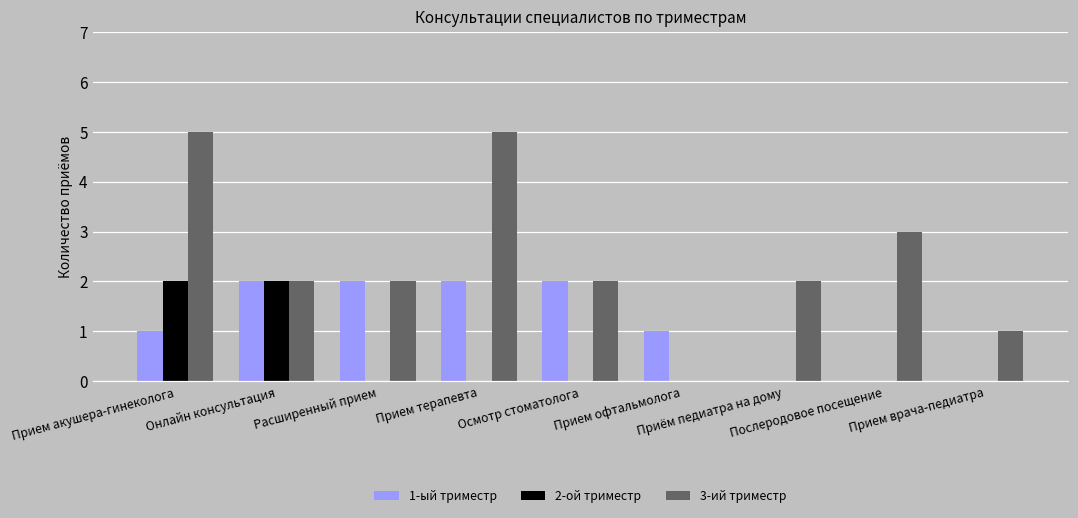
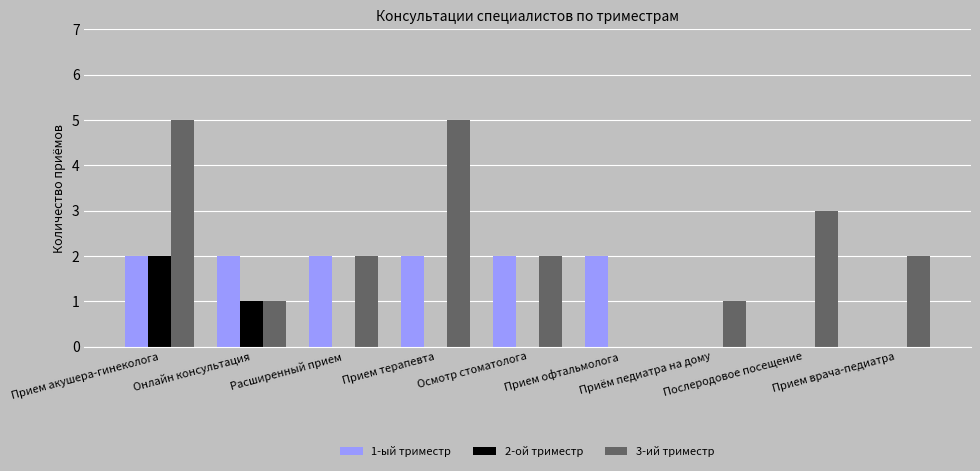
1-ый триместр, Прием акушера-гинеколога: 1 -> 2
2-ой триместр, Онлайн консультация: 2 -> 1
3-ий триместр, Онлайн консультация: 2 -> 1
1-ый триместр, Прием офтальмолога: 1 -> 2
3-ий триместр, Приём педиатра на дому: 2 -> 1
3-ий триместр, Прием врача-педиатра: 1 -> 2
